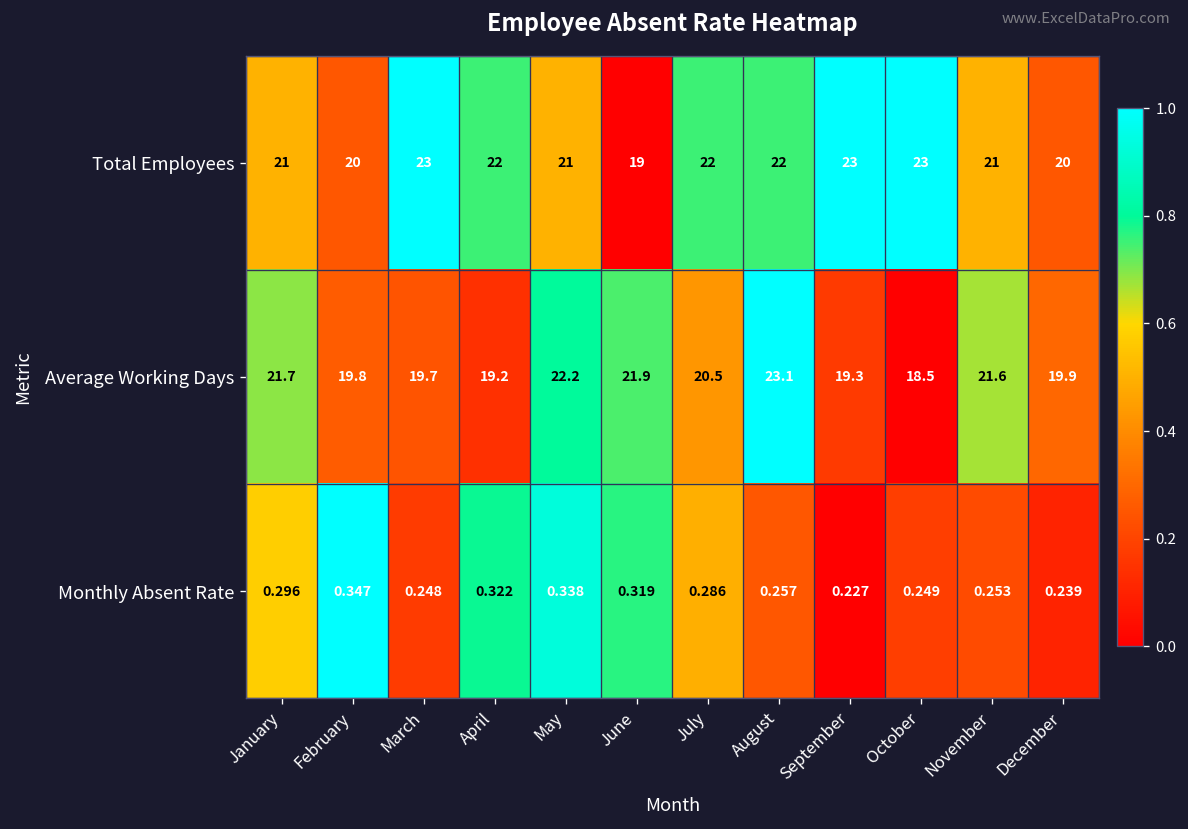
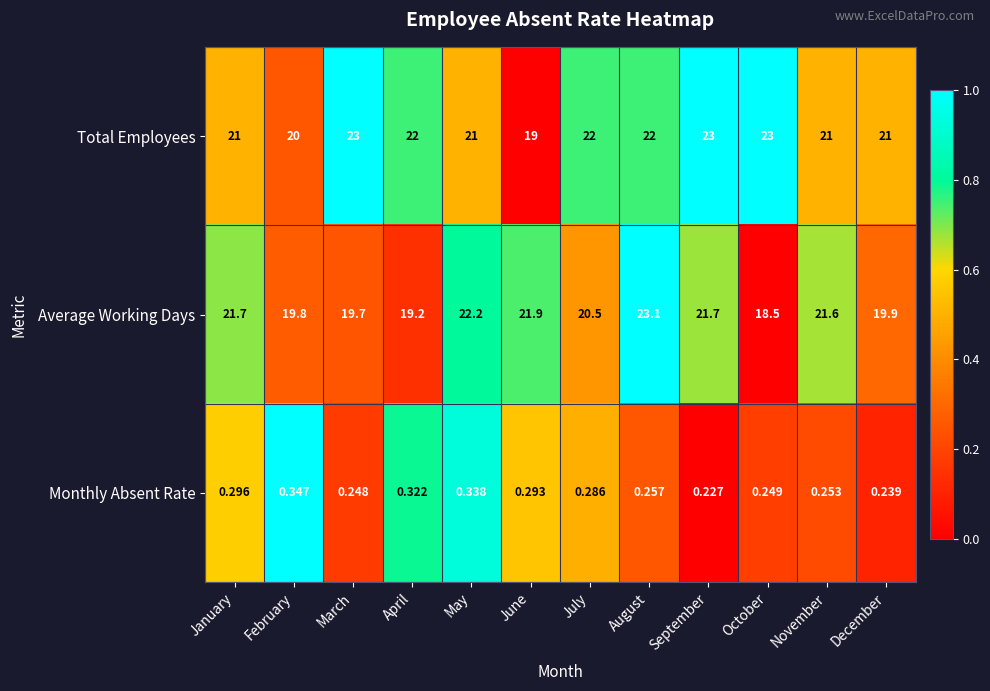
Total Employees, December: 20 -> 21
Average Working Days, September: 19.3 -> 21.7
Monthly Absent Rate, June: 0.319 -> 0.293
